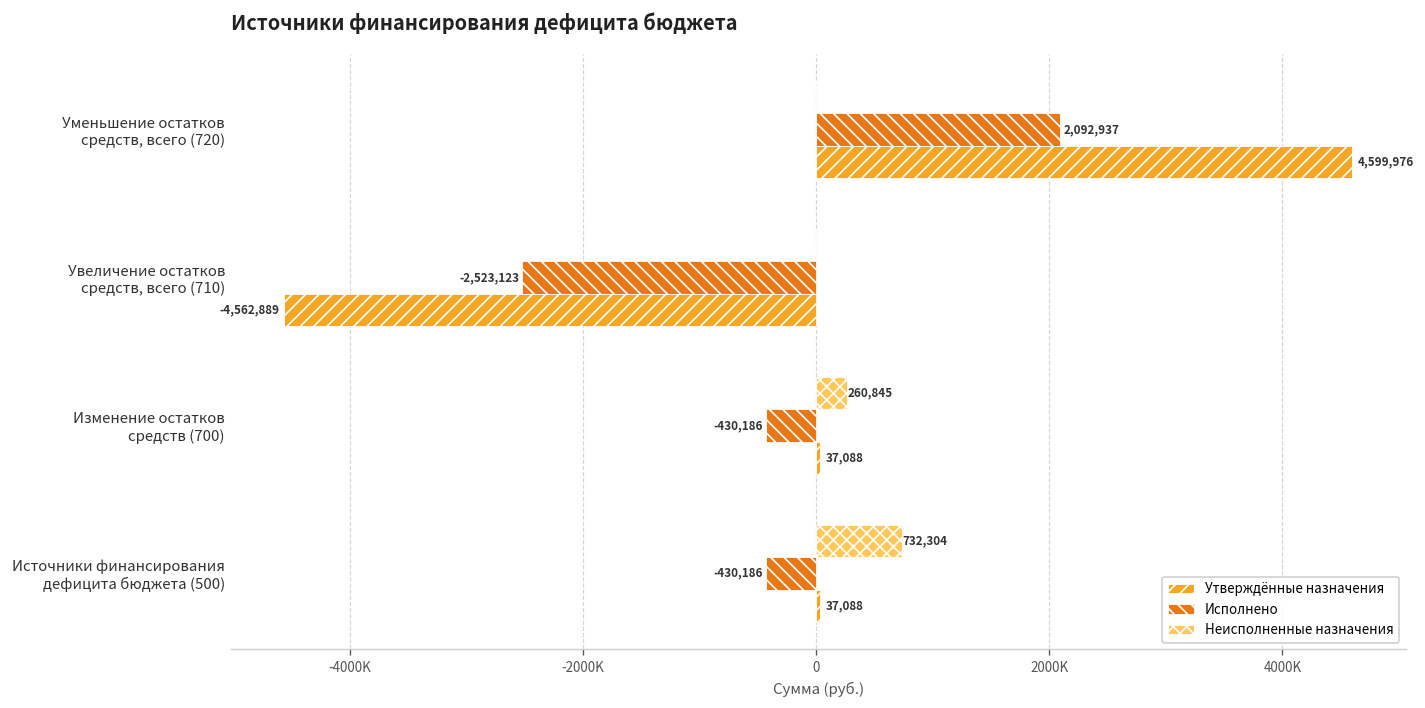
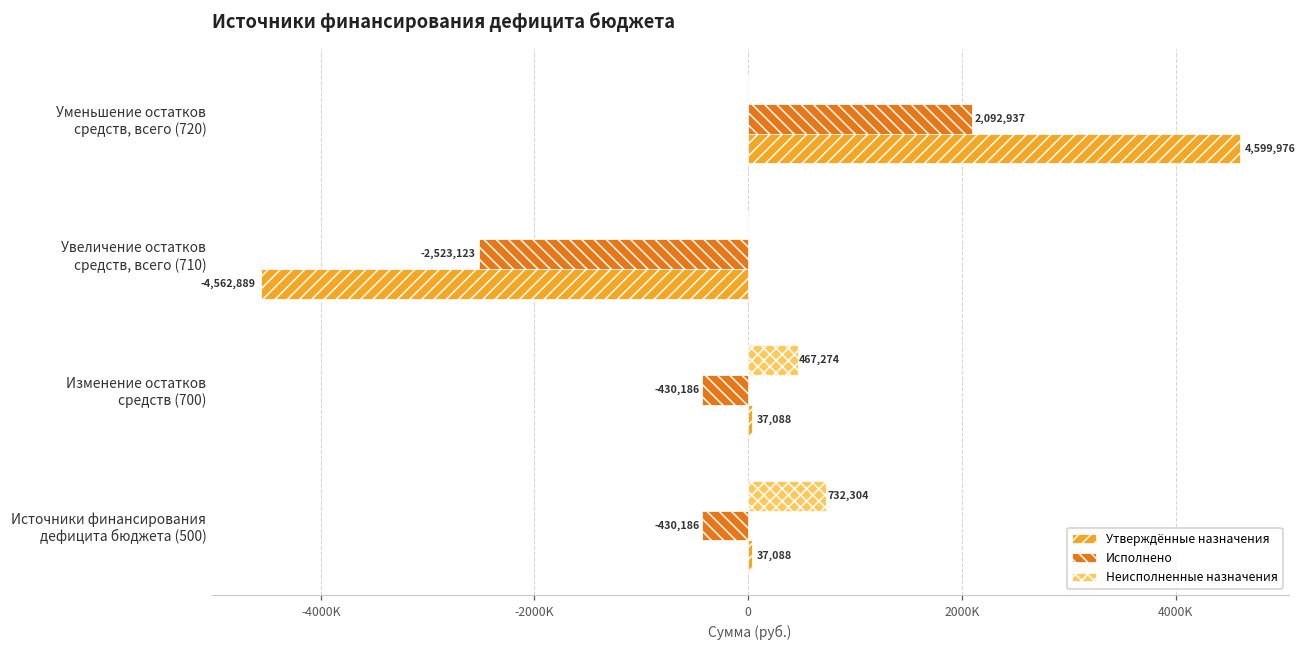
Неисполненные назначения, Изменение остатков средств (700): 260,845 -> 467,274
